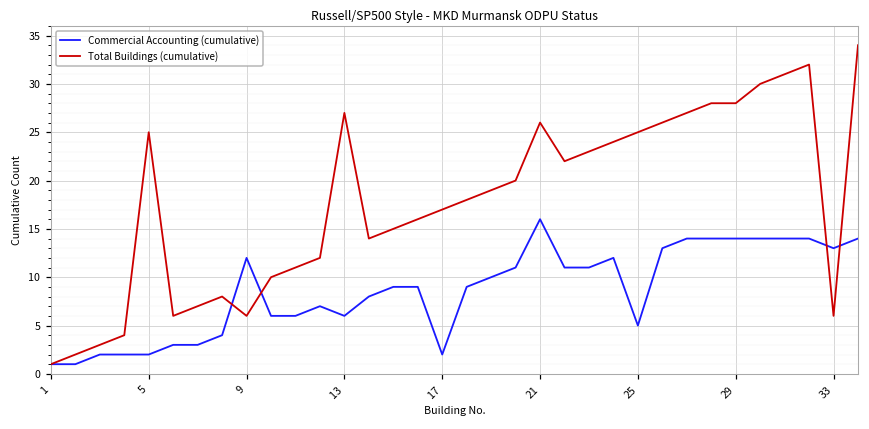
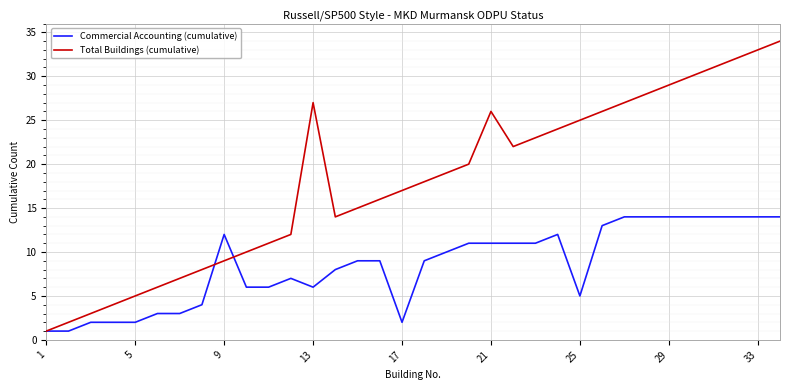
Total Buildings (cumulative), 5: 25 -> 5
Total Buildings (cumulative), 9: 6 -> 9
Commercial Accounting (cumulative), 21: 16 -> 11
Total Buildings (cumulative), 29: 28 -> 29
Commercial Accounting (cumulative), 33: 13 -> 14
Total Buildings (cumulative), 33: 6 -> 33
